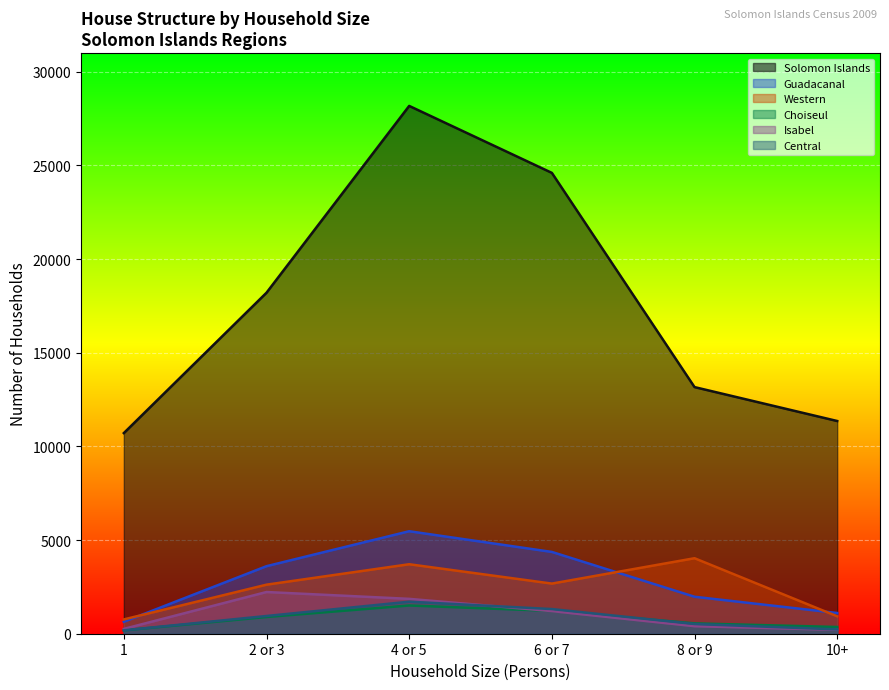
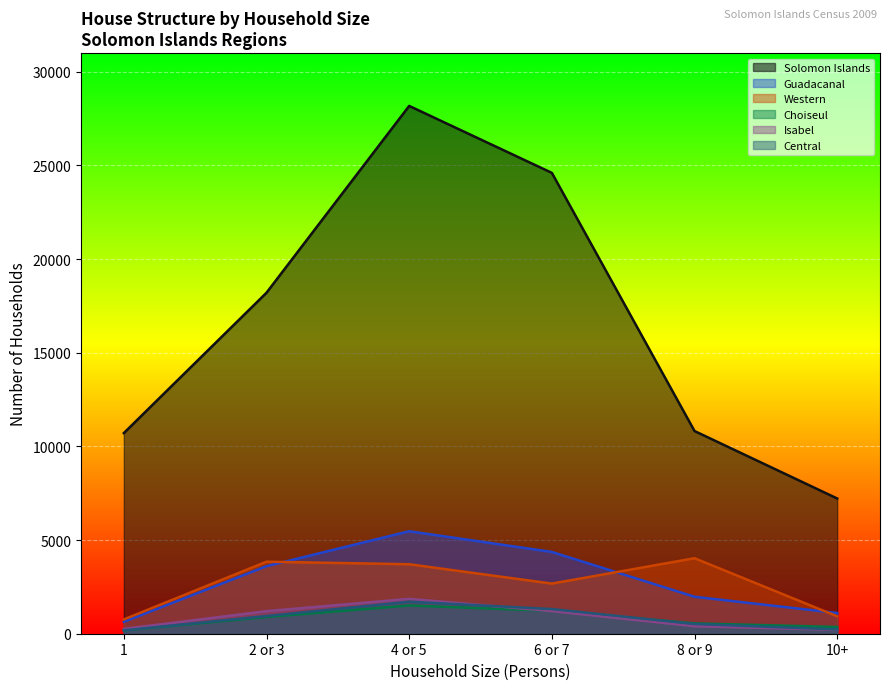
Western, 2 or 3: 2600 -> 3800
Isabel, 2 or 3: 2200 -> 1200
Solomon Islands, 8 or 9: 13200 -> 10800
Solomon Islands, 10+: 11400 -> 7200
